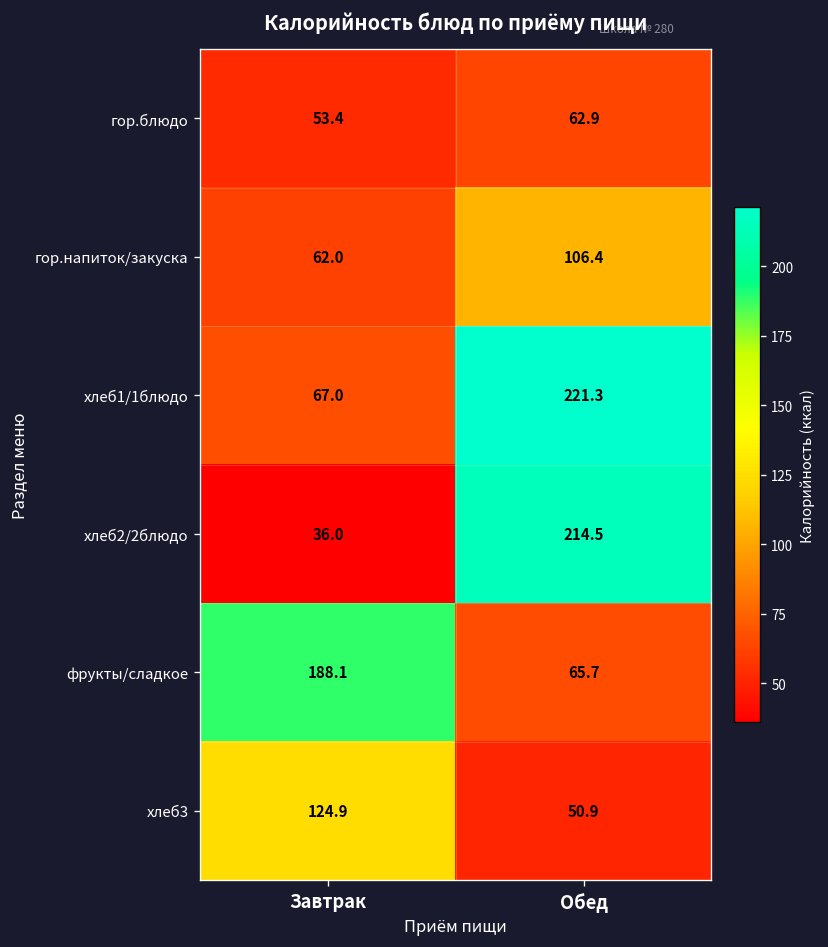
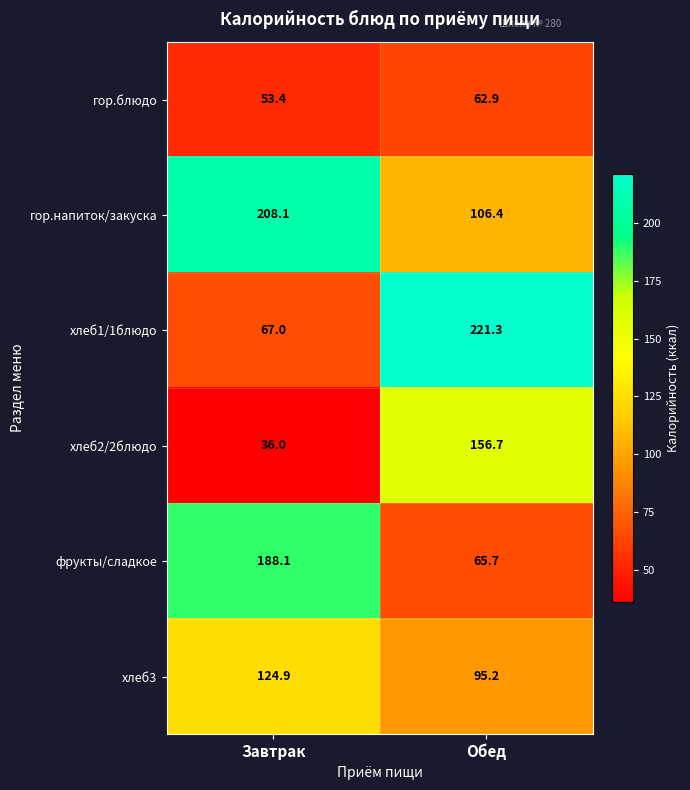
гор.напиток/закуска, Завтрак: 62.0 -> 208.1
хлеб2/2блюдо, Обед: 214.5 -> 156.7
хлеб3, Обед: 50.9 -> 95.2
